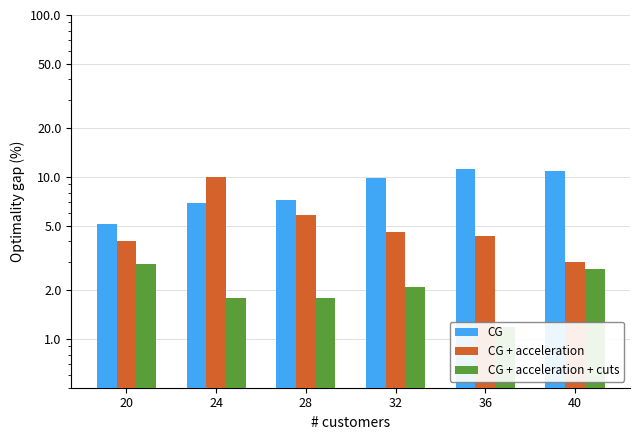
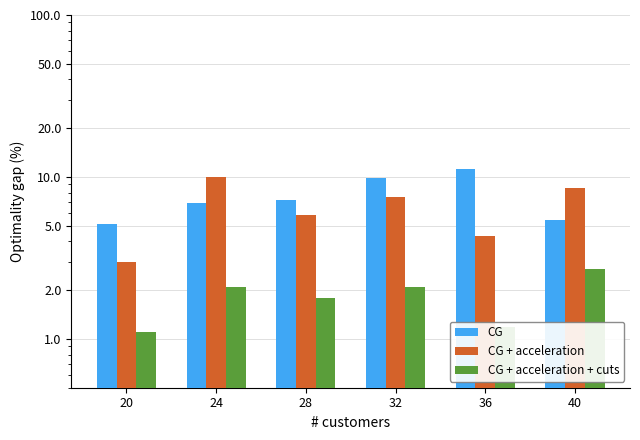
CG + acceleration, 20: 4 -> 3
CG + acceleration + cuts, 20: 2.9 -> 1.1
CG + acceleration + cuts, 24: 1.8 -> 2.1
CG + acceleration, 32: 4.6 -> 8
CG, 40: 11 -> 5.4
CG + acceleration, 40: 3.0 -> 9
